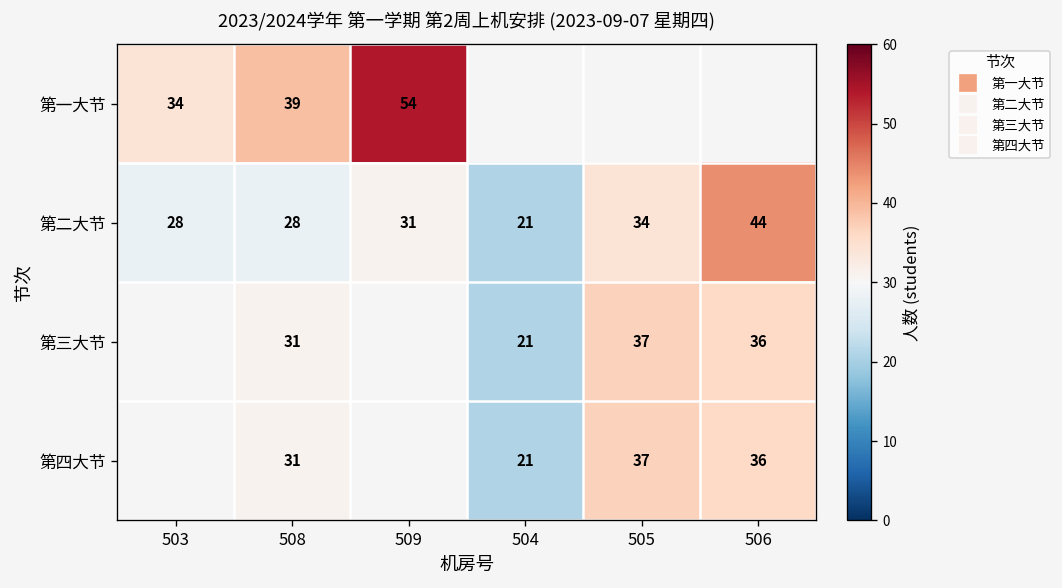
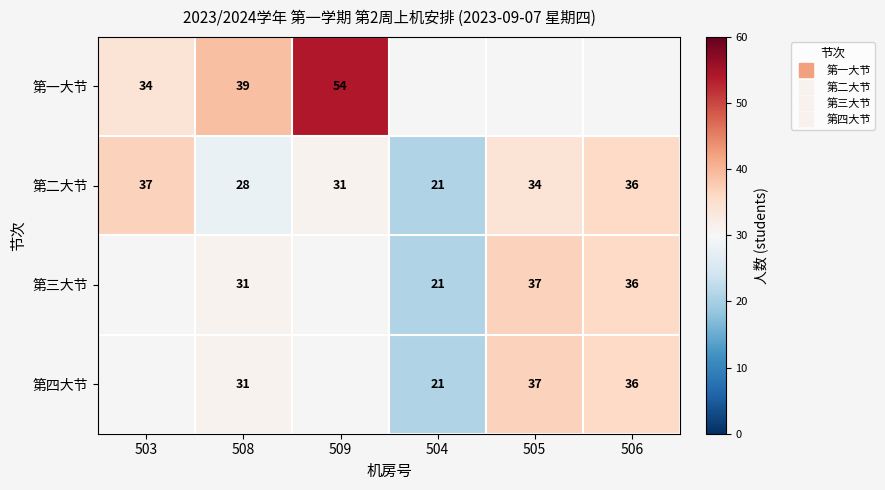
第二大节, 503: 28 -> 37
第二大节, 506: 44 -> 36
